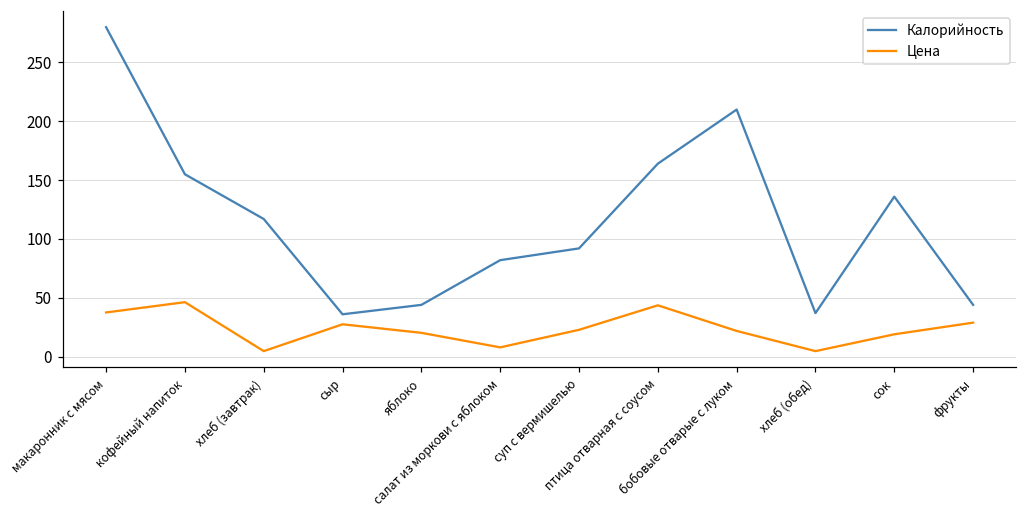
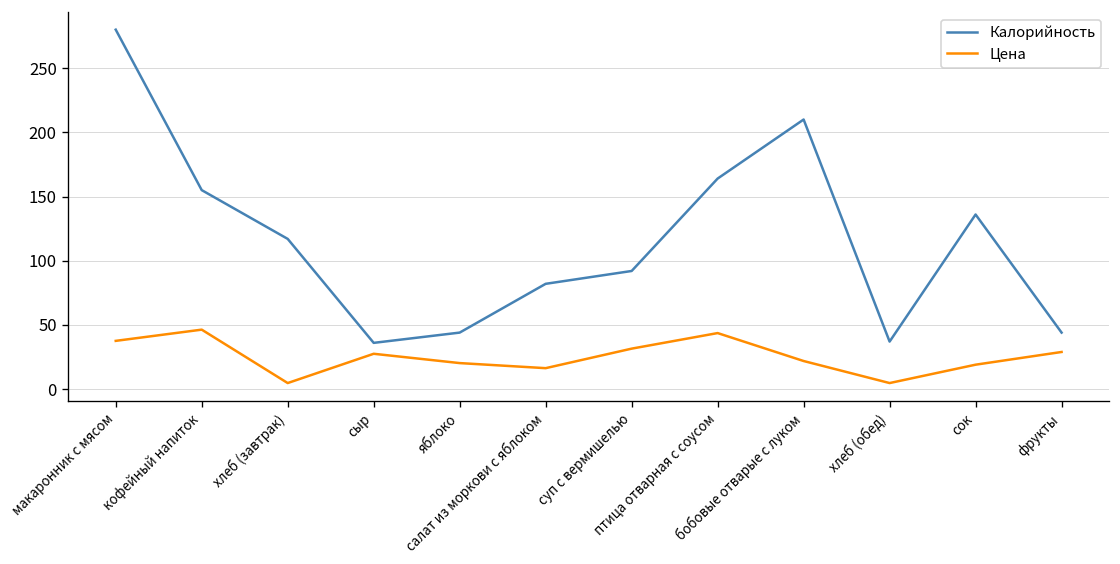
Цена, салат из моркови с яблоком: 8 -> 16
Цена, суп с вермишелью: 23 -> 32
